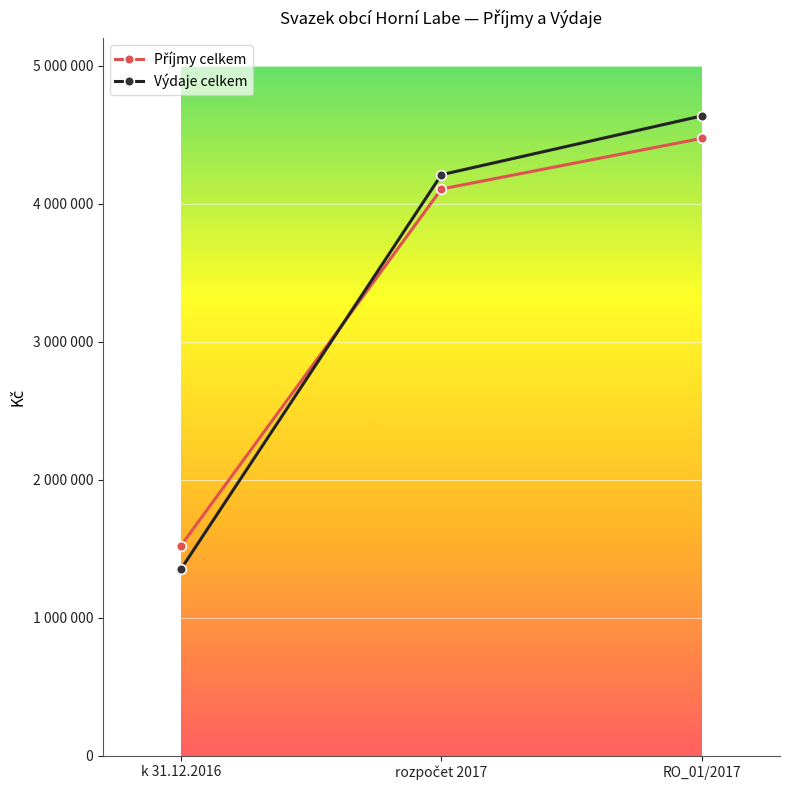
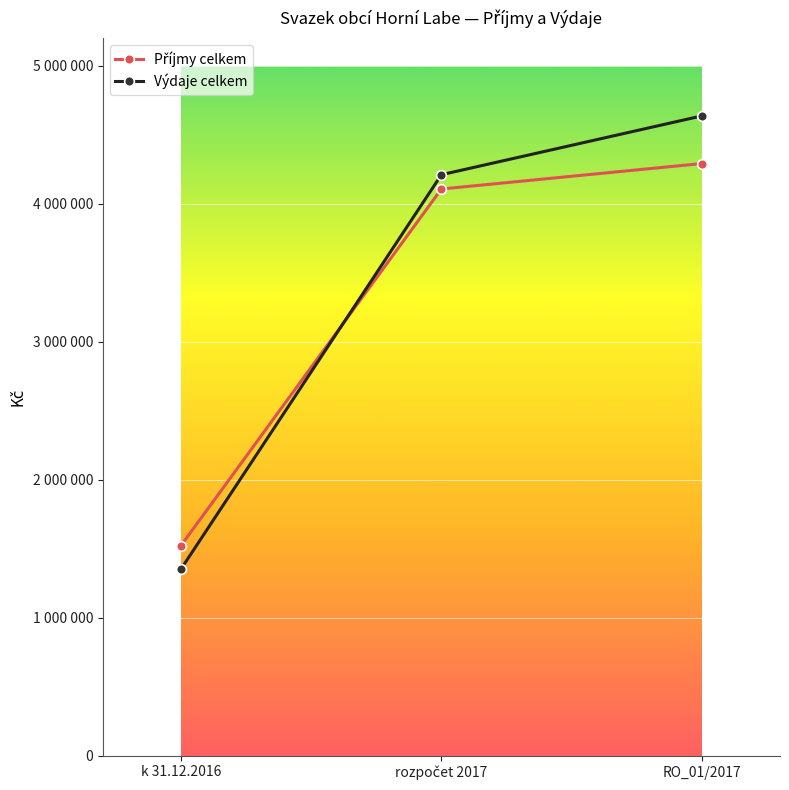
Příjmy celkem, RO_01/2017: 4480000 -> 4290000
